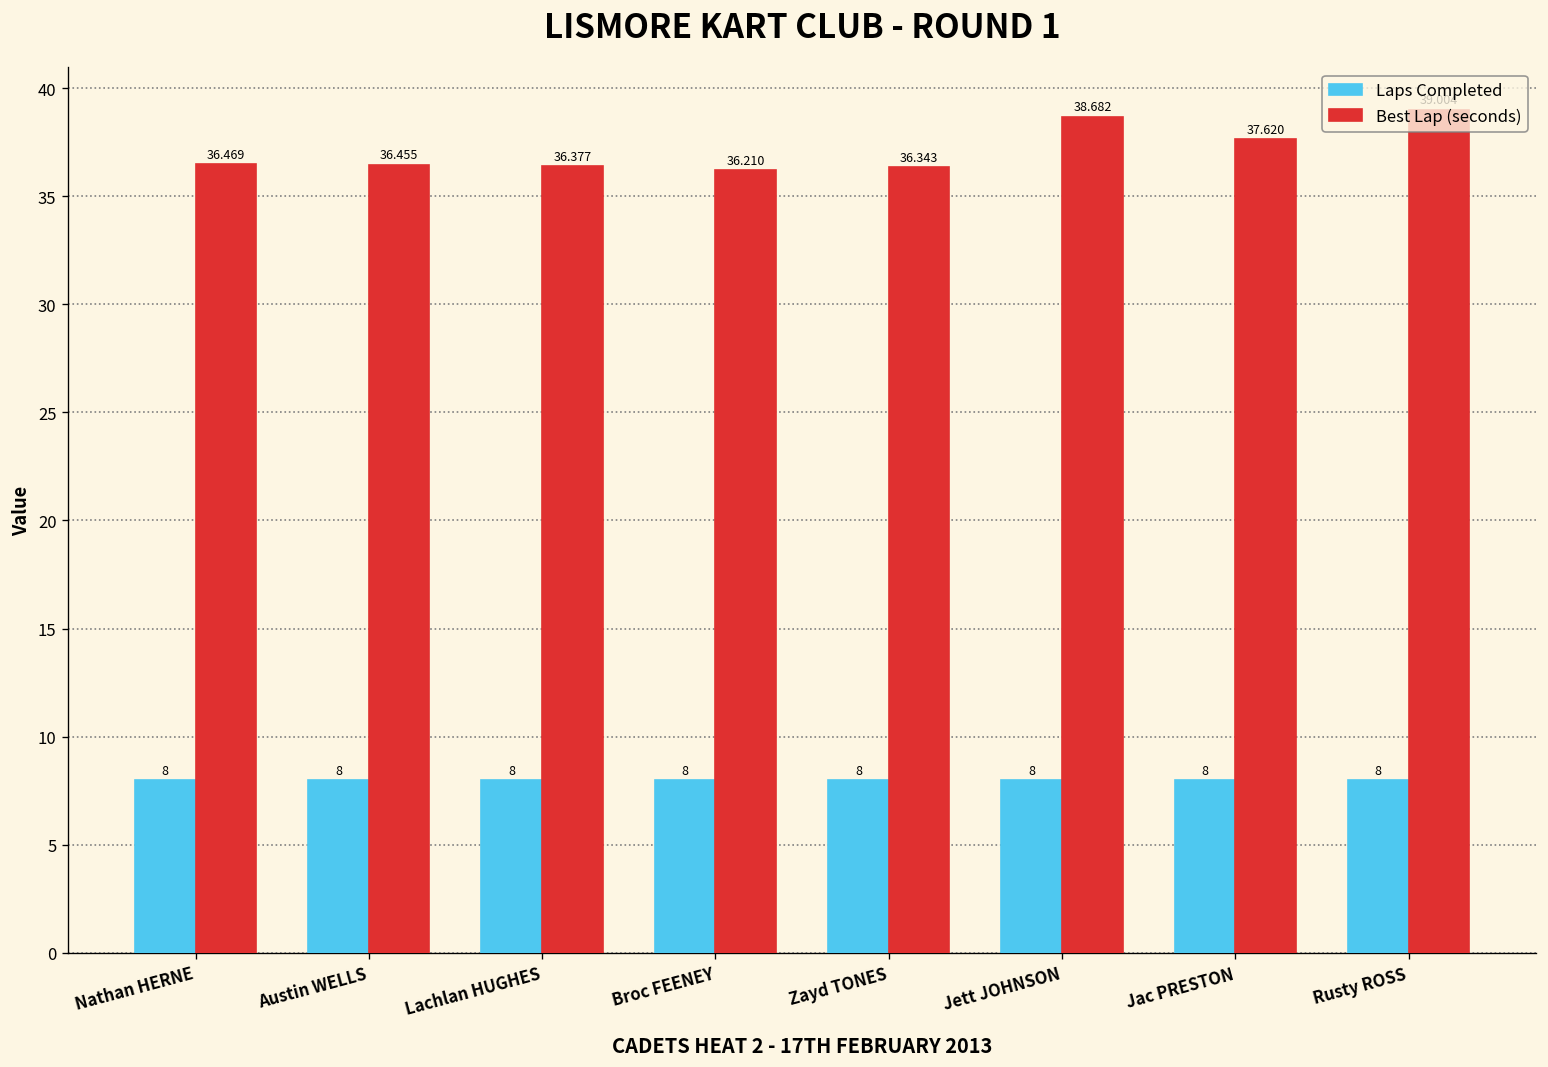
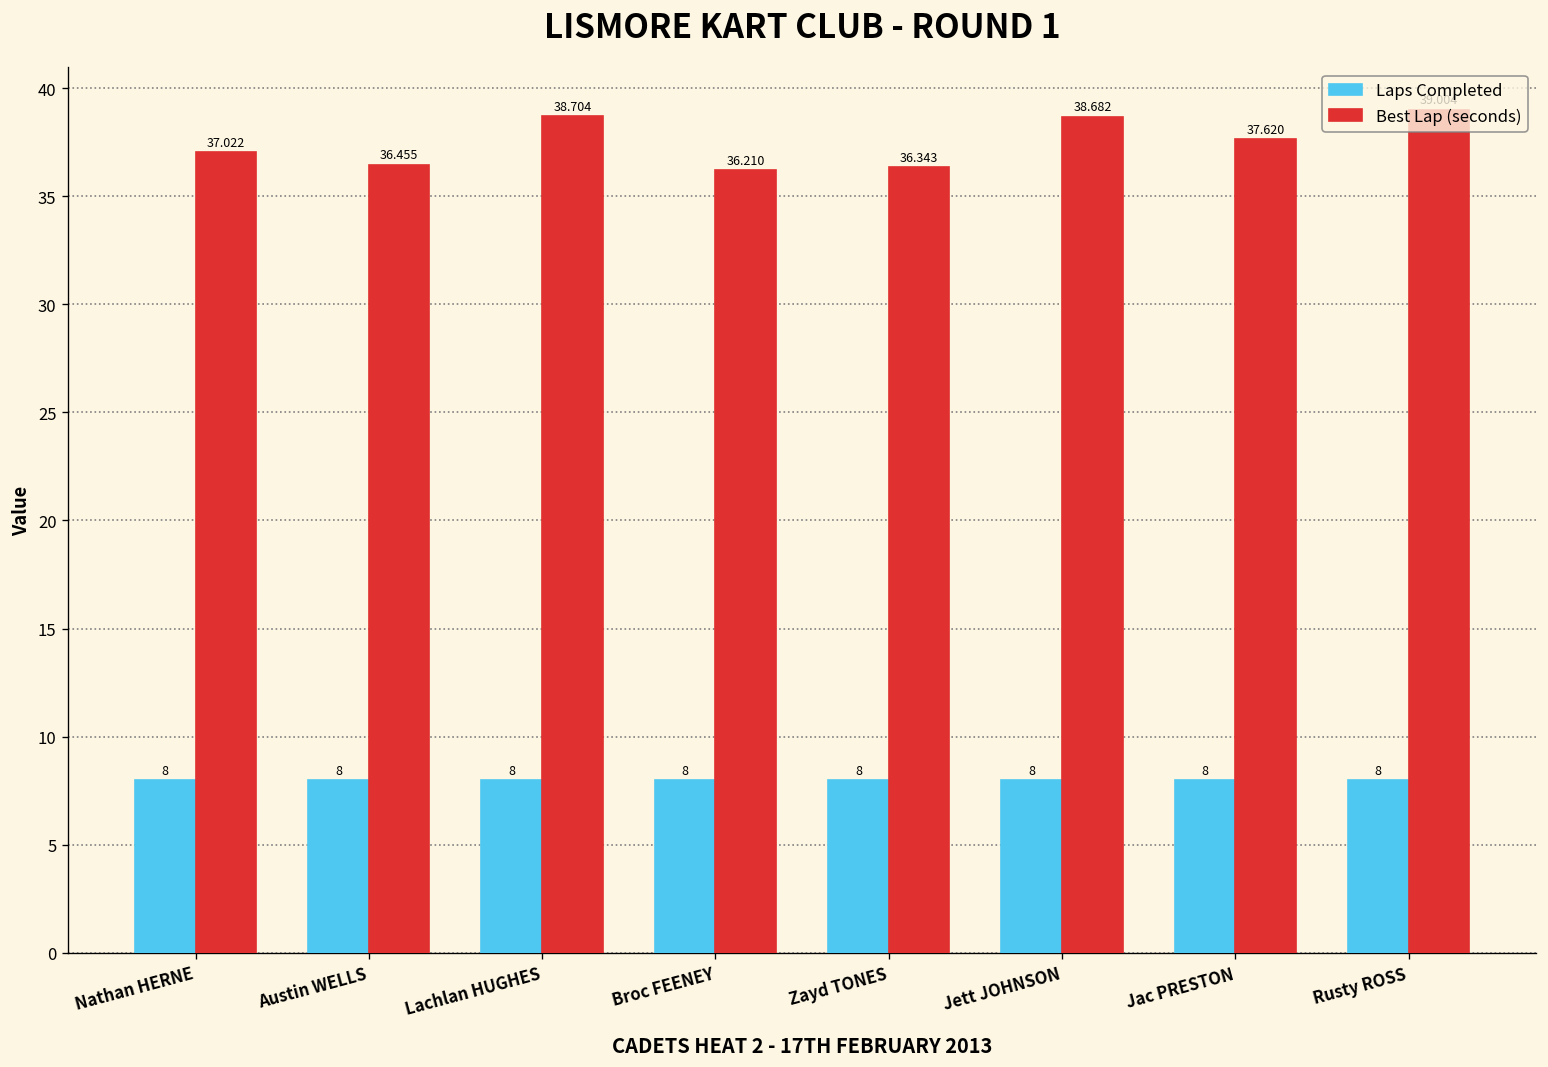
Best Lap (seconds), Nathan HERNE: 36.469 -> 37.022
Best Lap (seconds), Lachlan HUGHES: 36.377 -> 38.704
